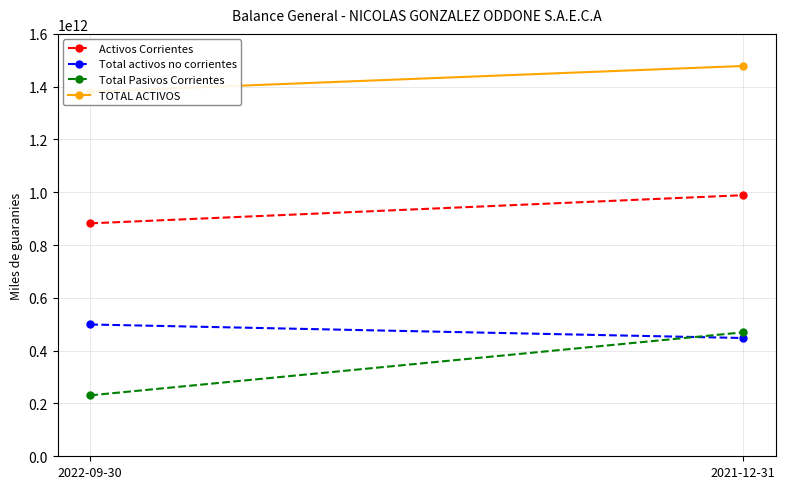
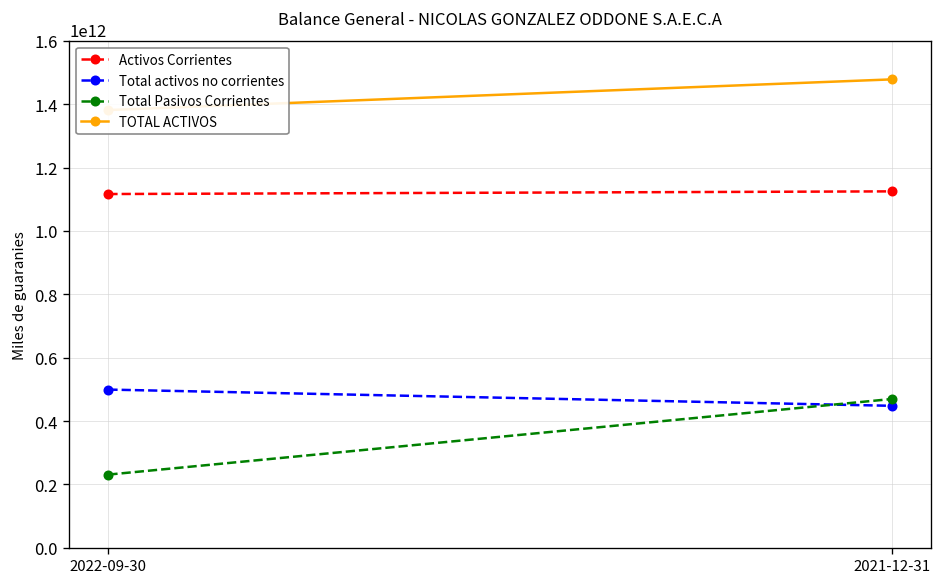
Activos Corrientes, 2022-09-30: 880000000000 -> 1120000000000
Activos Corrientes, 2021-12-31: 990000000000 -> 1120000000000
